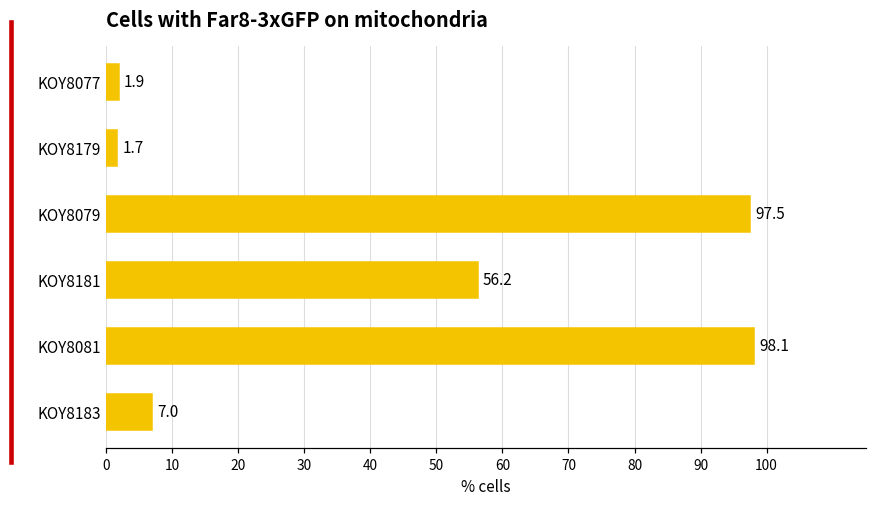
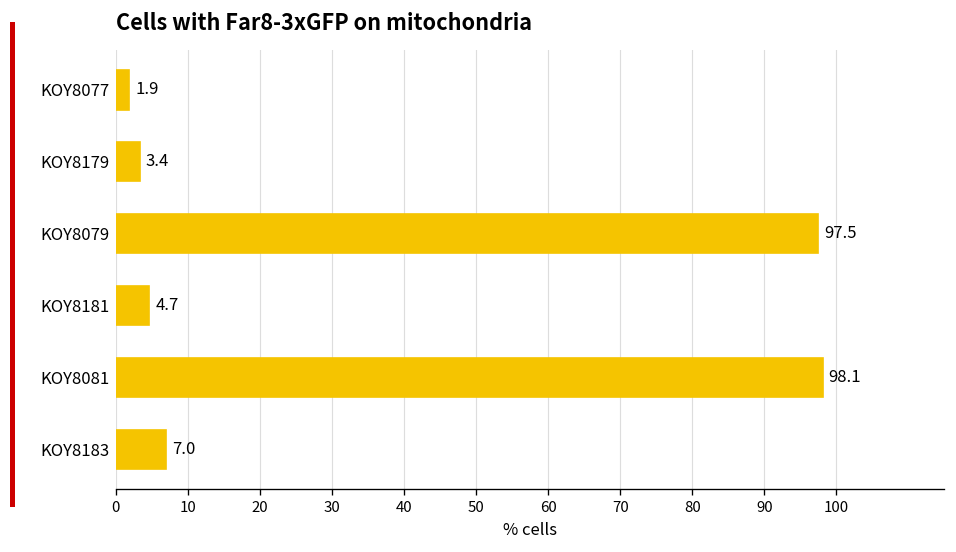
KOY8179: 1.7 -> 3.4
KOY8181: 56.2 -> 4.7
